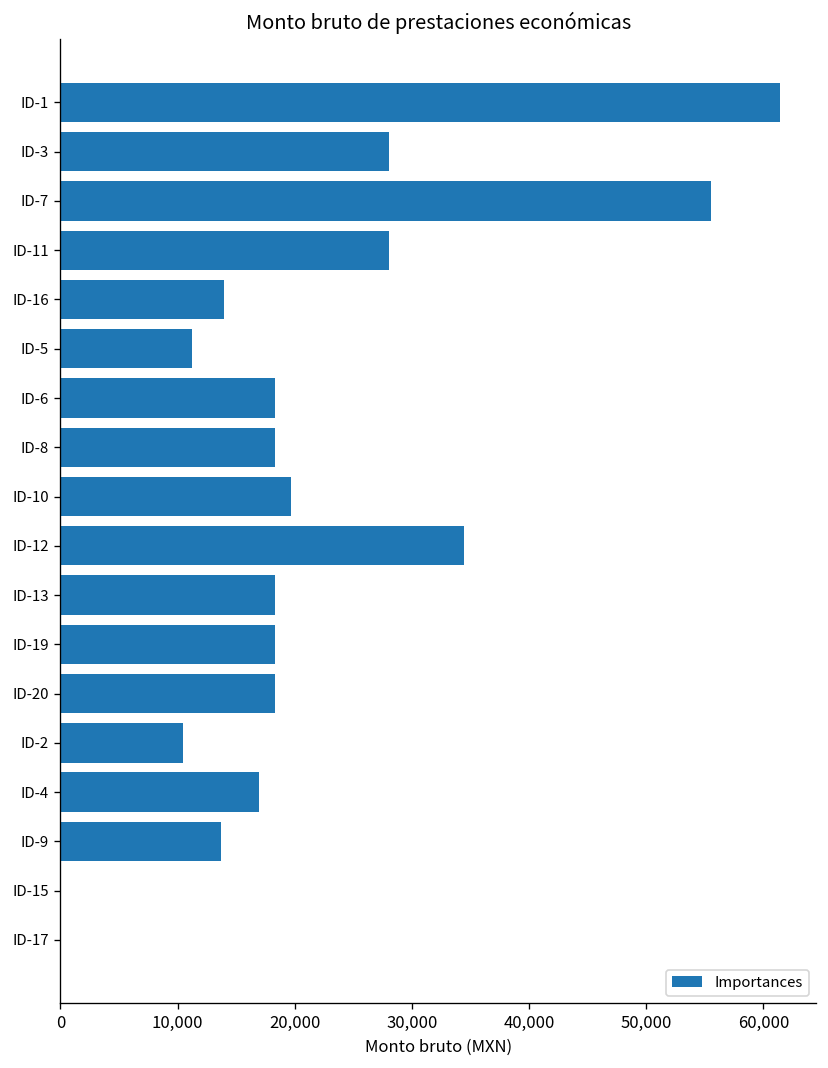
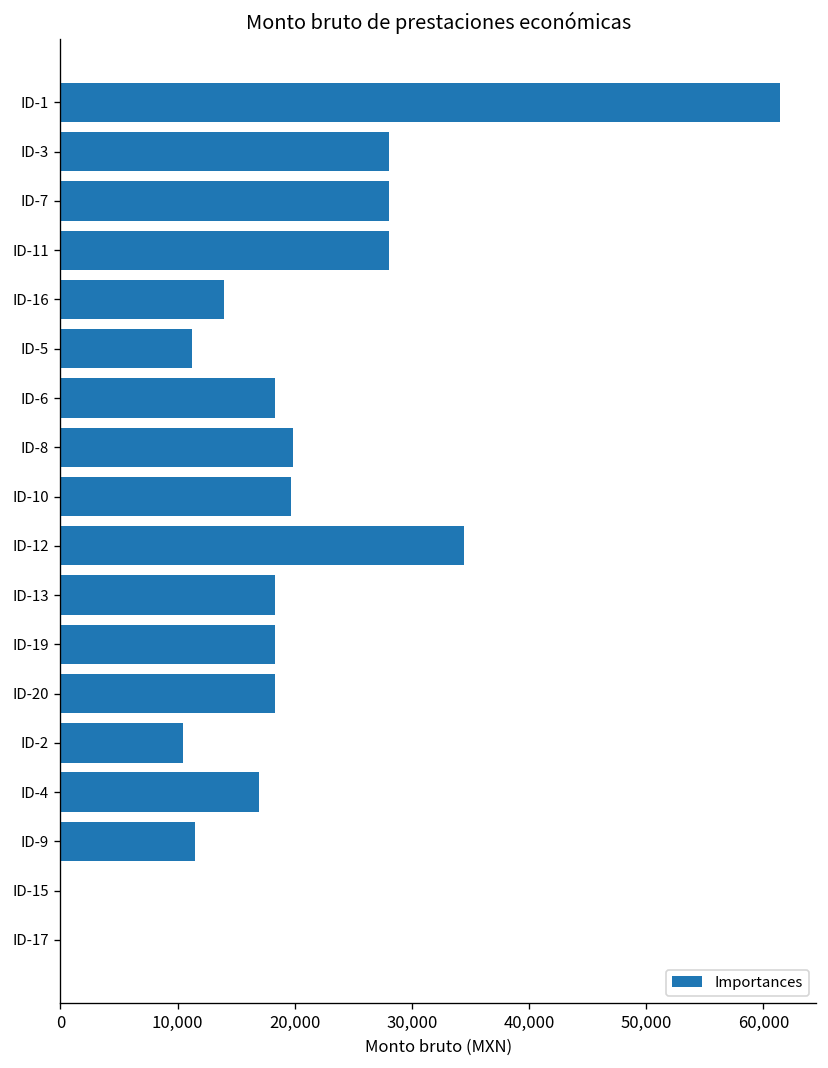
ID-7: 56,000 -> 28,000
ID-8: 18,000 -> 20,000
ID-9: 14,000 -> 11,000
